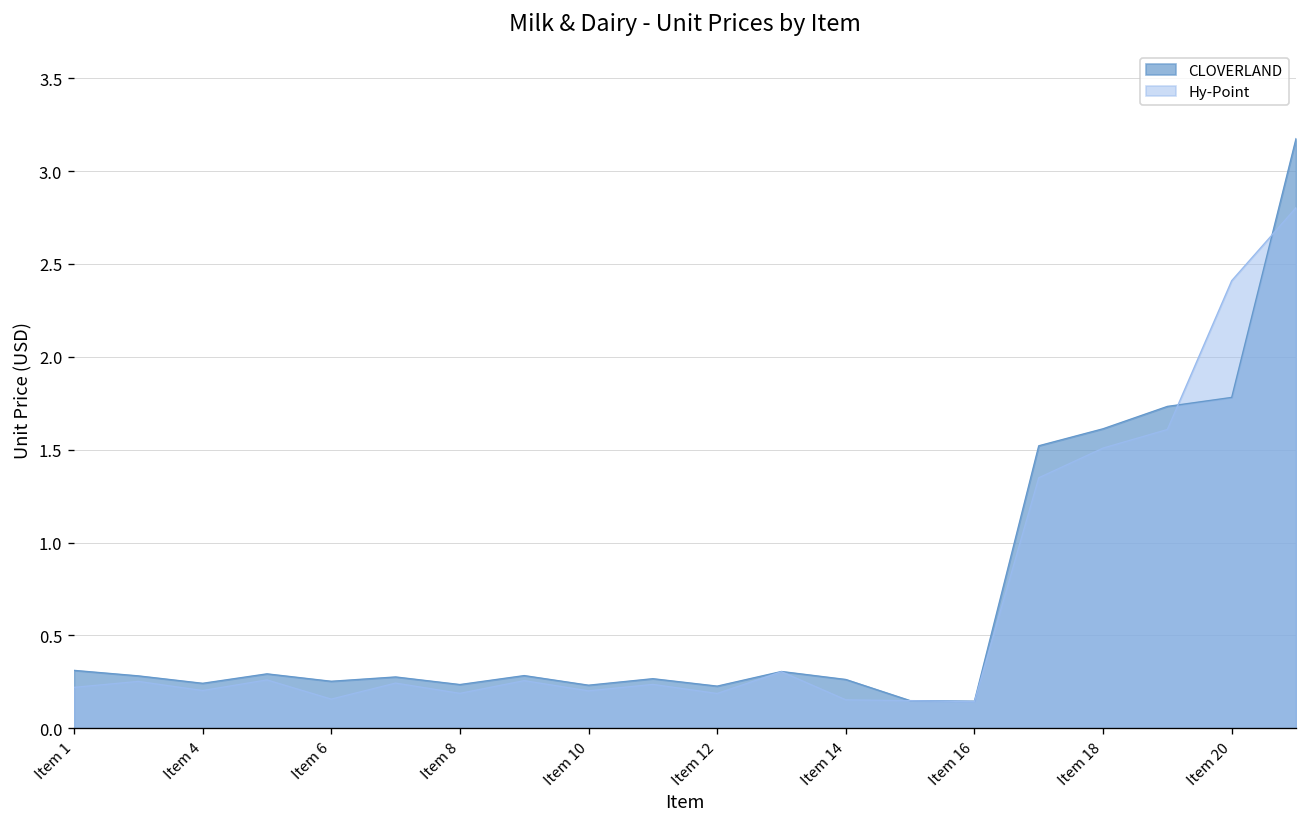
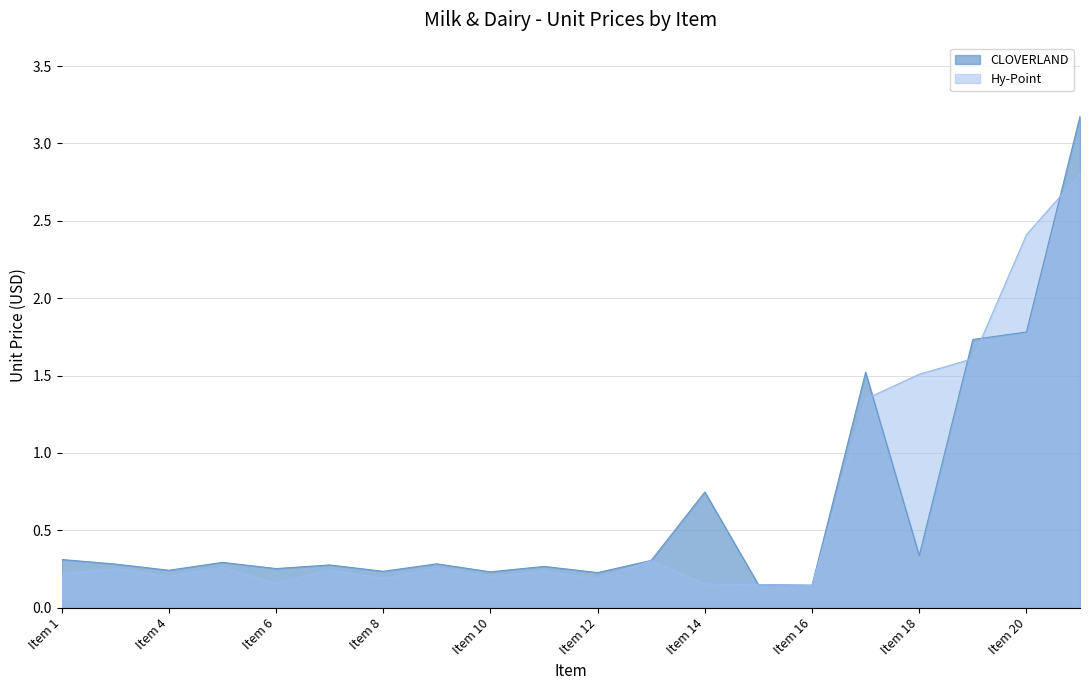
CLOVERLAND, Item 14: 0.26 -> 0.75
CLOVERLAND, Item 18: 1.61 -> 0.34
